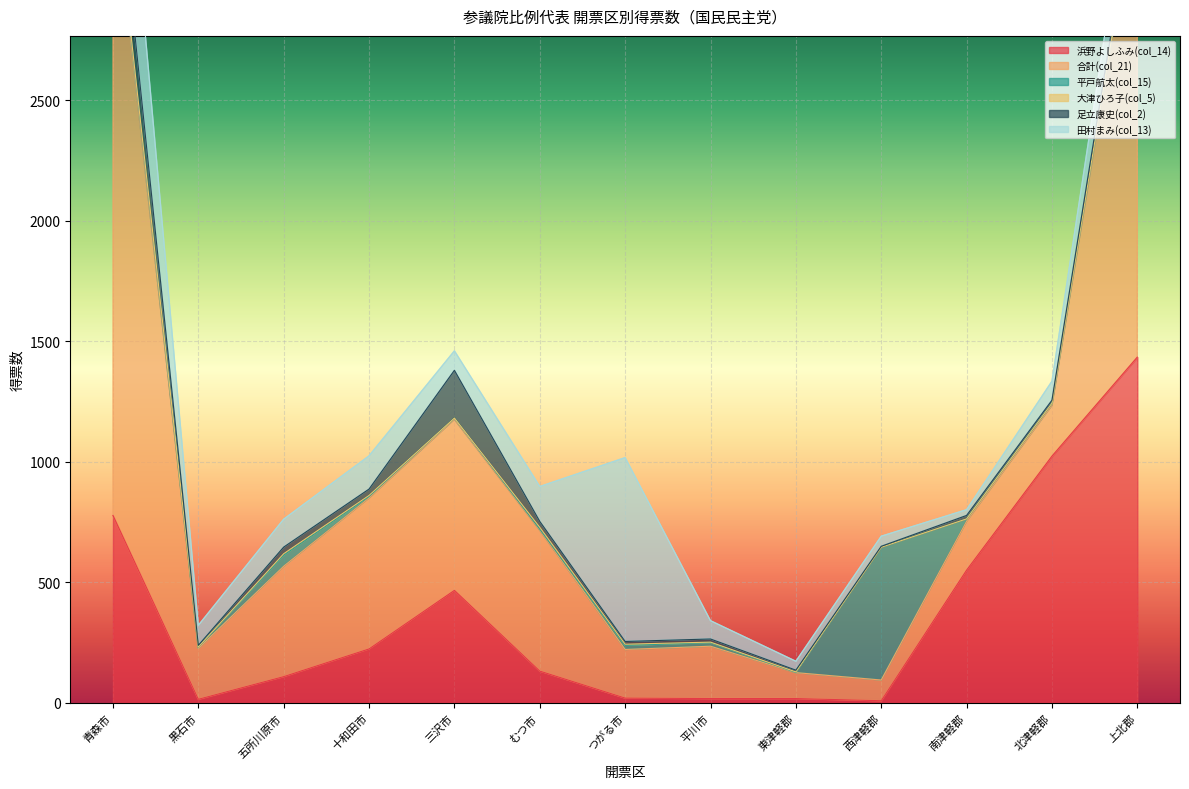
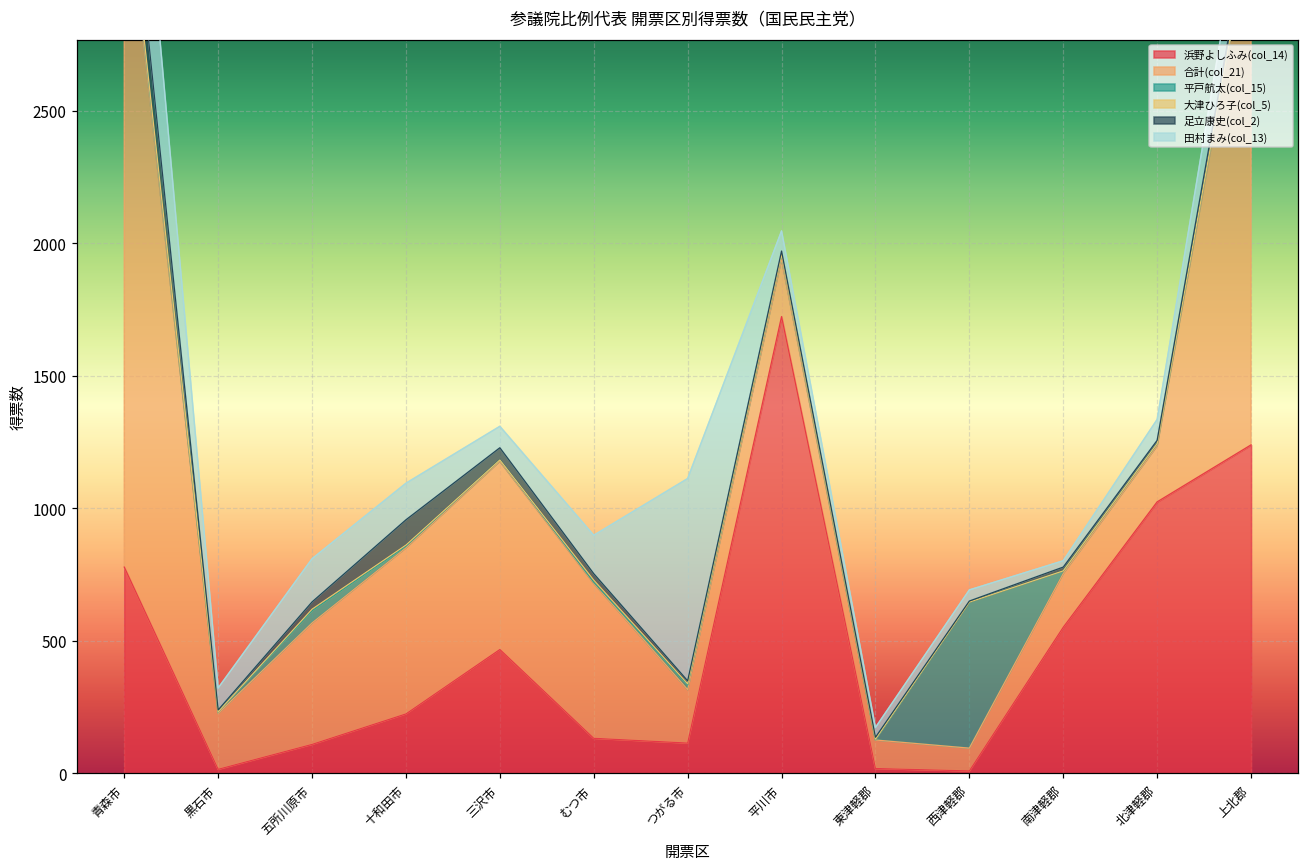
田村まみ(col_13), 五所川原市: 120 -> 160
足立康史(col_2), 十和田市: 30 -> 100
足立康史(col_2), 三沢市: 200 -> 50
浜野よしふみ(col_14), つがる市: 20 -> 110
浜野よしふみ(col_14), 平川市: 20 -> 1720
浜野よしふみ(col_14), 上北郡: 1440 -> 1240
